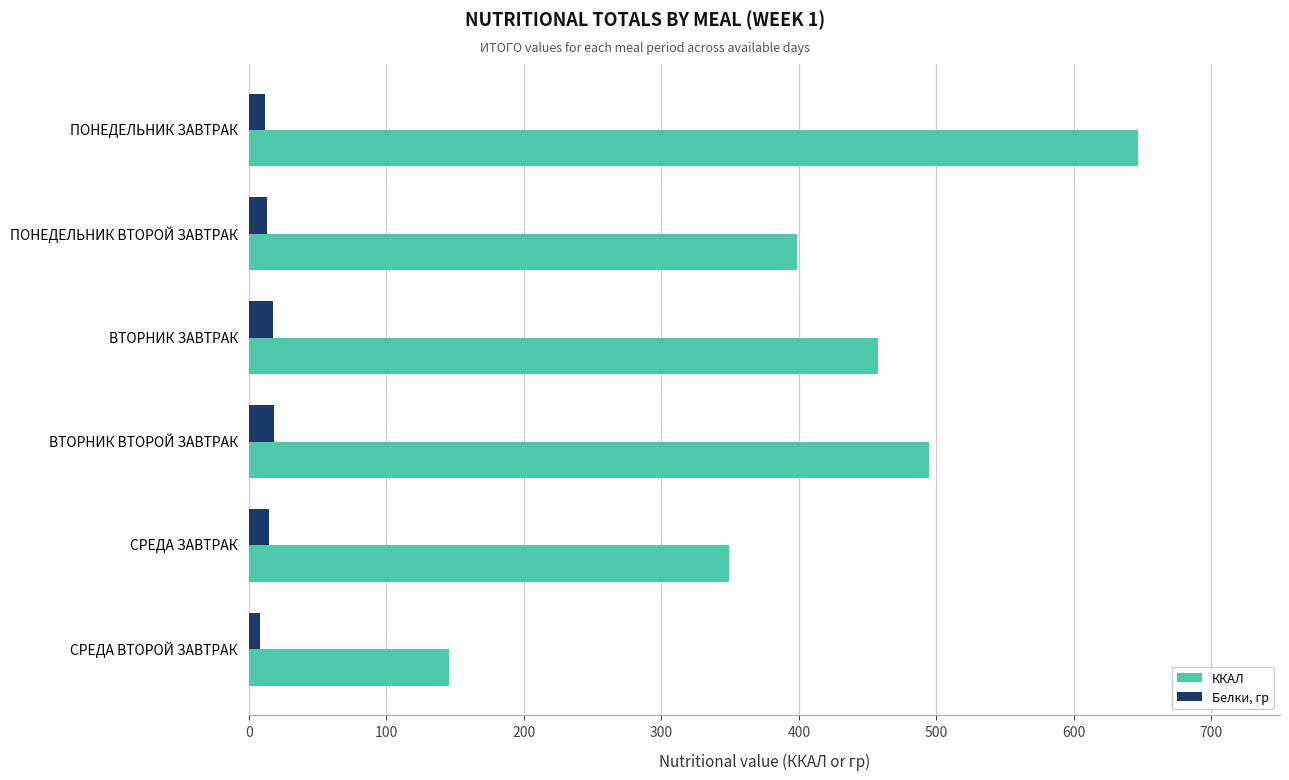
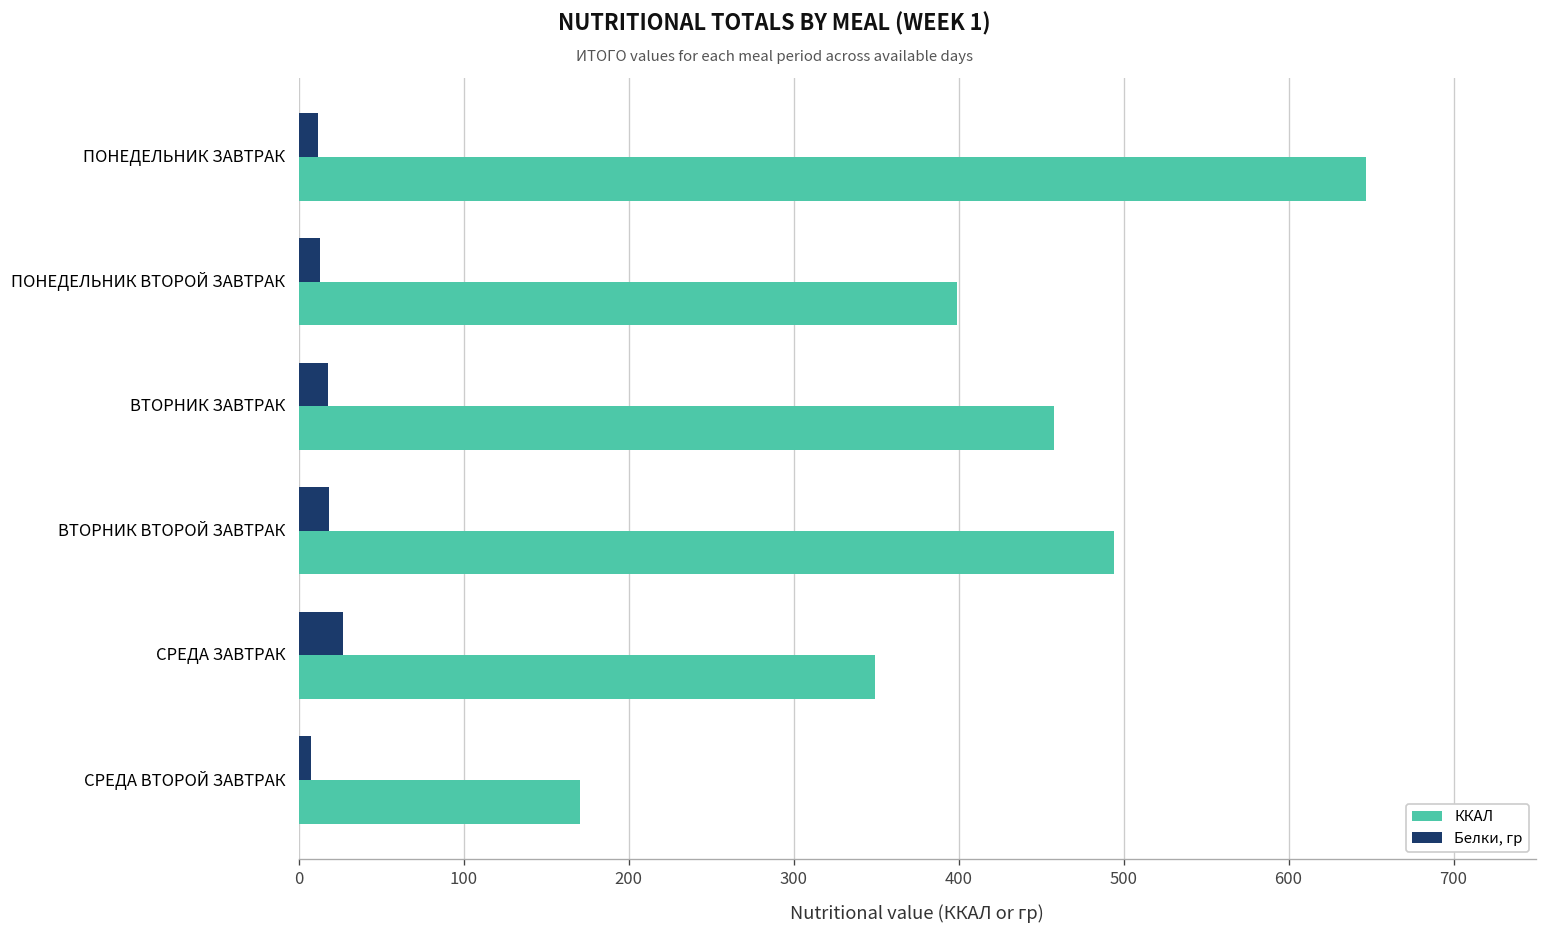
Белки, гр, СРЕДА ЗАВТРАК: 15 -> 27
ККАЛ, СРЕДА ВТОРОЙ ЗАВТРАК: 146 -> 171
